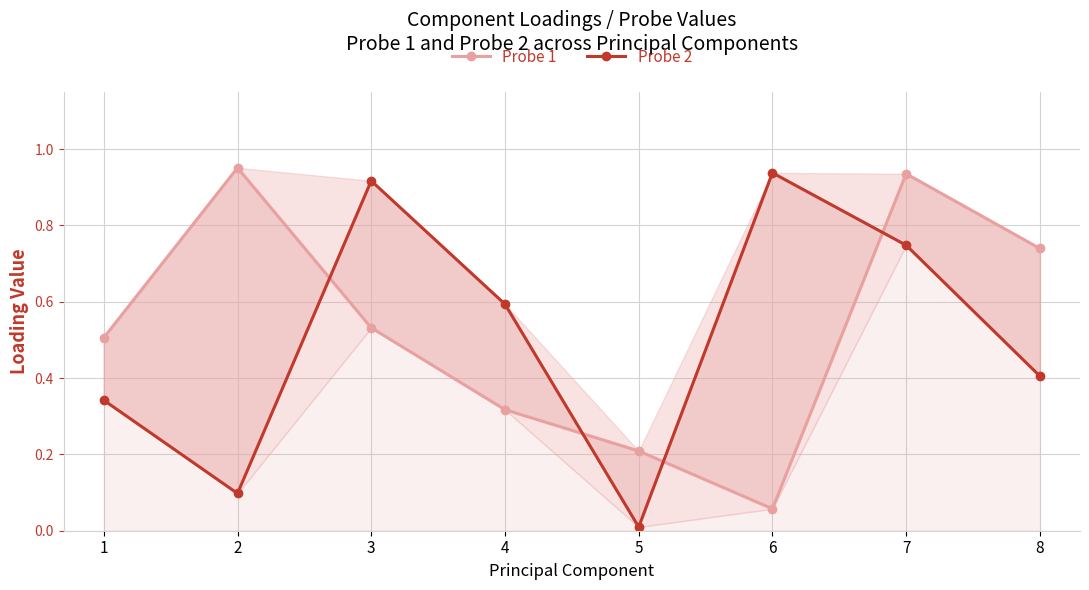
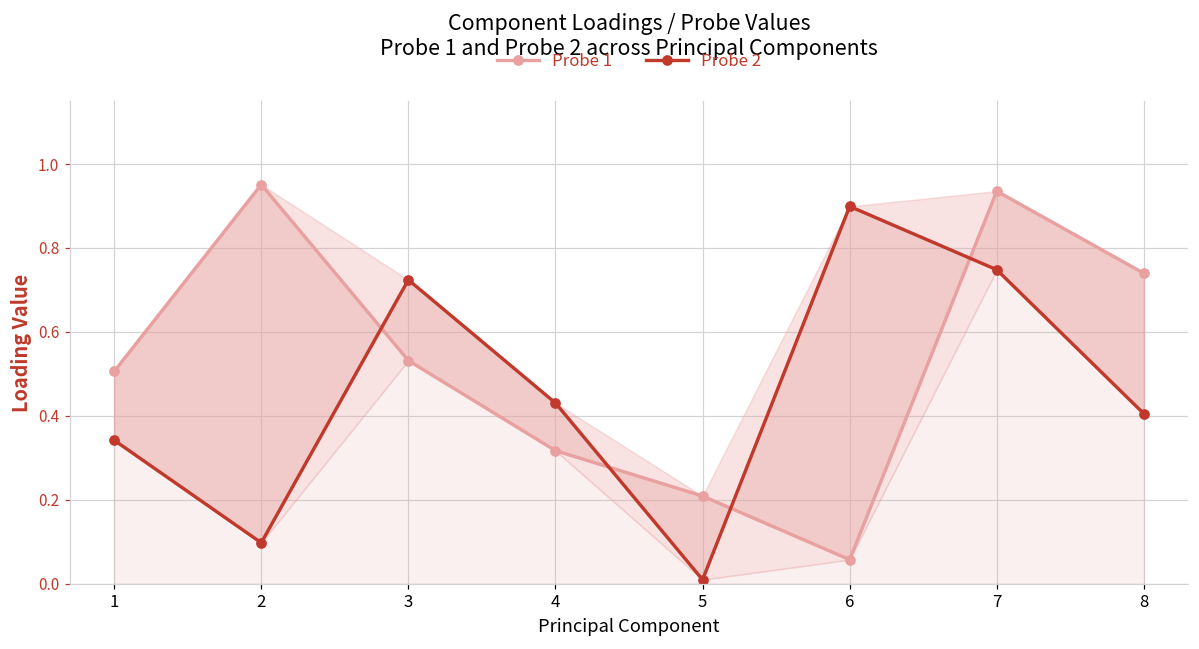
Probe 2, 3: 0.92 -> 0.72
Probe 2, 4: 0.59 -> 0.43
Probe 2, 6: 0.94 -> 0.90
